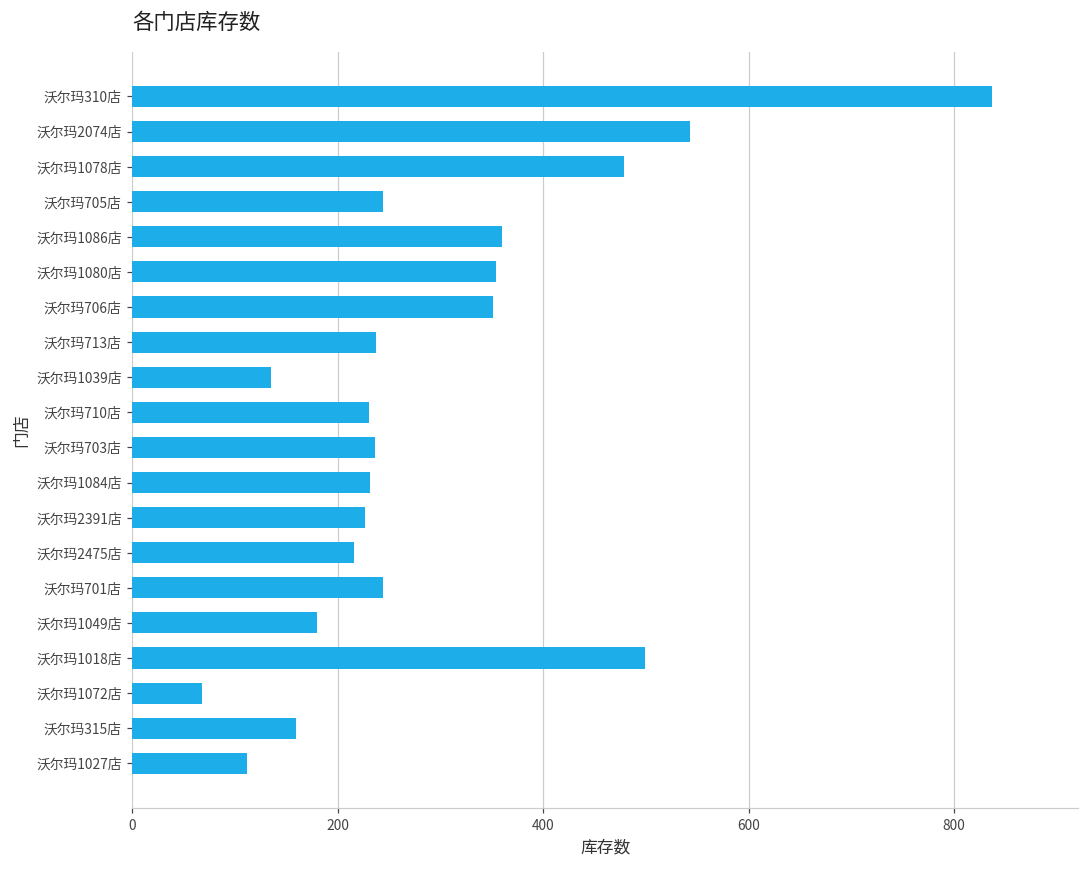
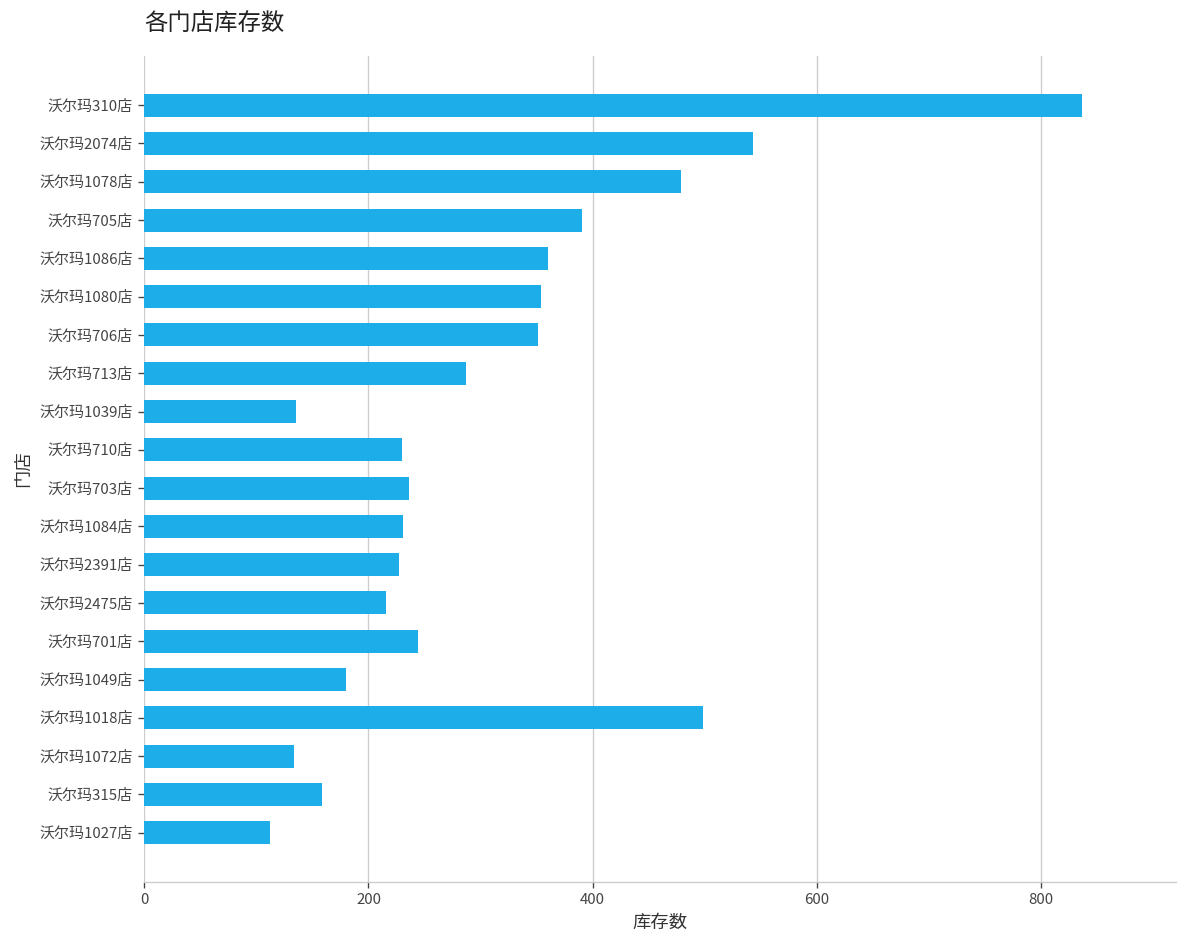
沃尔玛705店: 240 -> 390
沃尔玛713店: 240 -> 290
沃尔玛1072店: 70 -> 130
